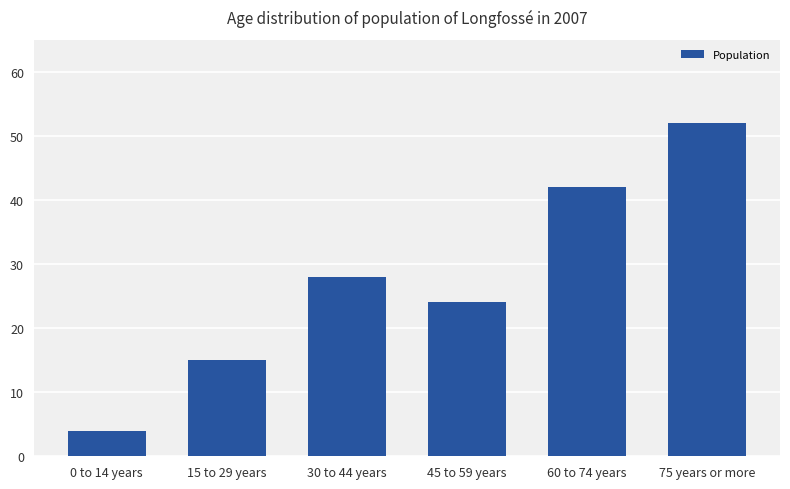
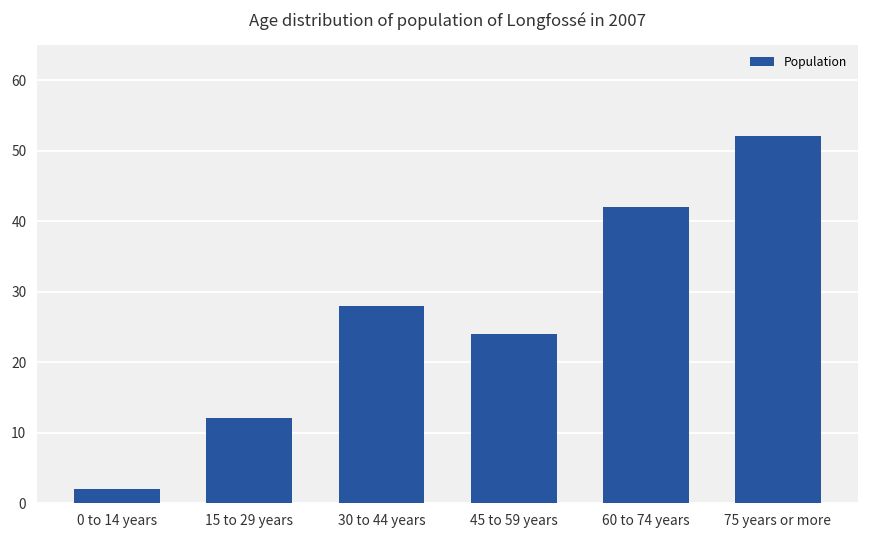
0 to 14 years: 4 -> 2
15 to 29 years: 15 -> 12
